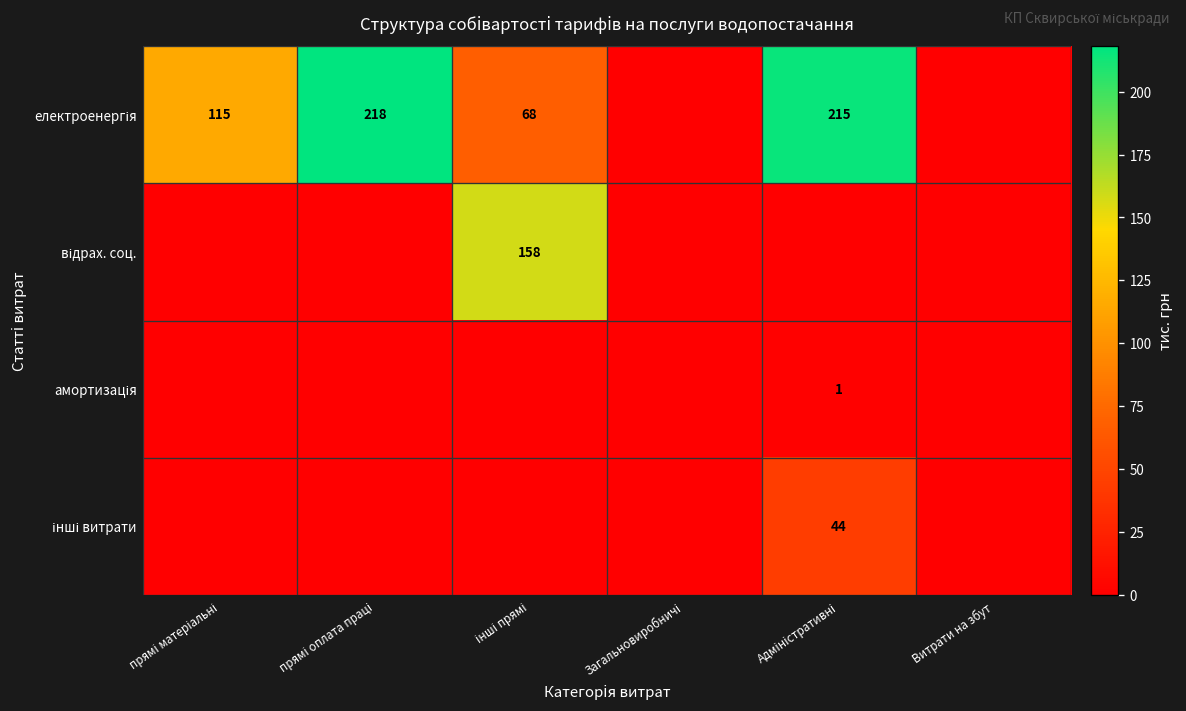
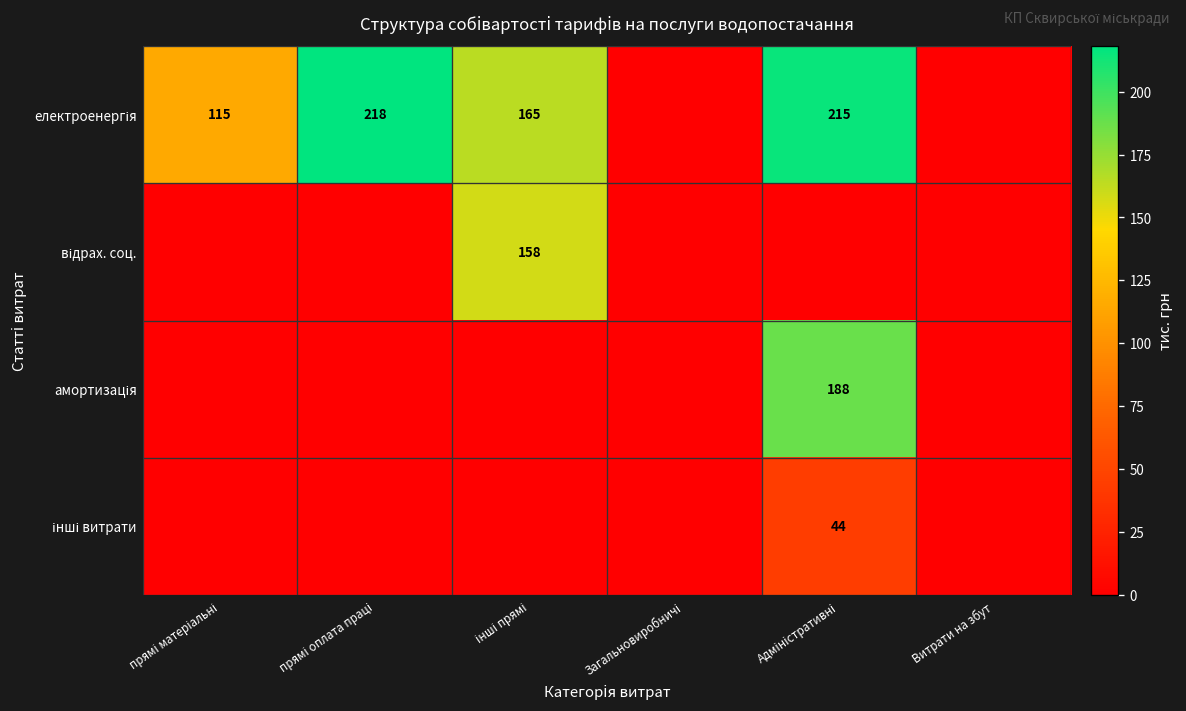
електроенергія, інші прямі: 68 -> 165
амортизація, Адміністративні: 1 -> 188
